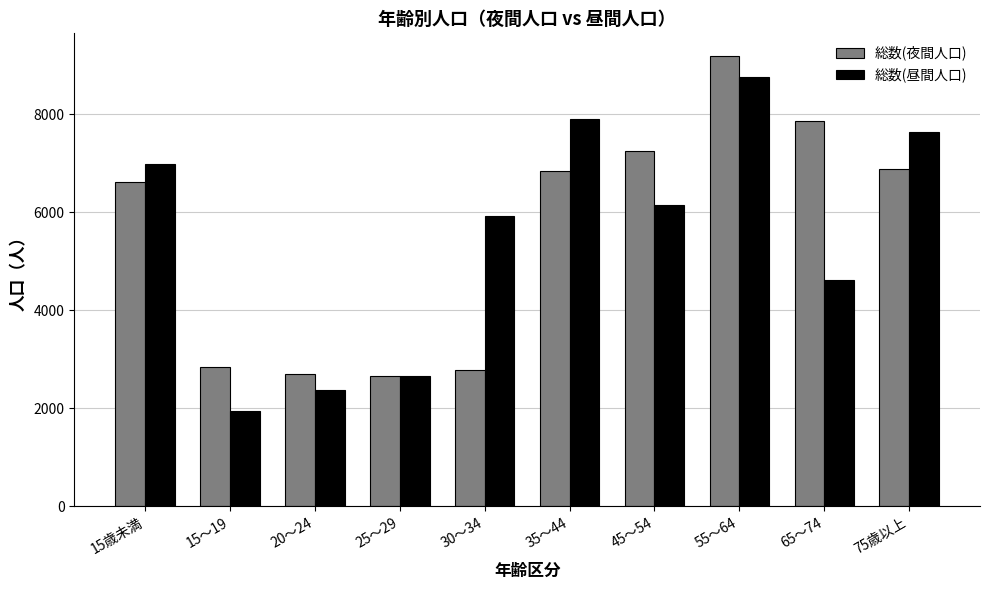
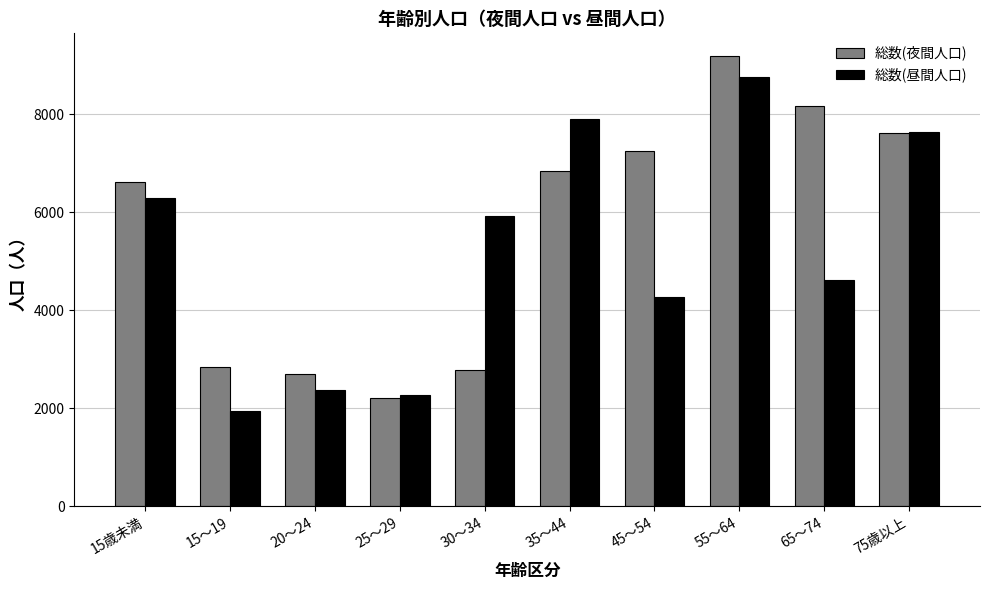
総数(昼間人口), 15歳未満: 7000 -> 6300
総数(夜間人口), 25～29: 2700 -> 2200
総数(昼間人口), 25～29: 2700 -> 2300
総数(昼間人口), 45～54: 6200 -> 4300
総数(夜間人口), 65～74: 7900 -> 8200
総数(夜間人口), 75歳以上: 6900 -> 7600
